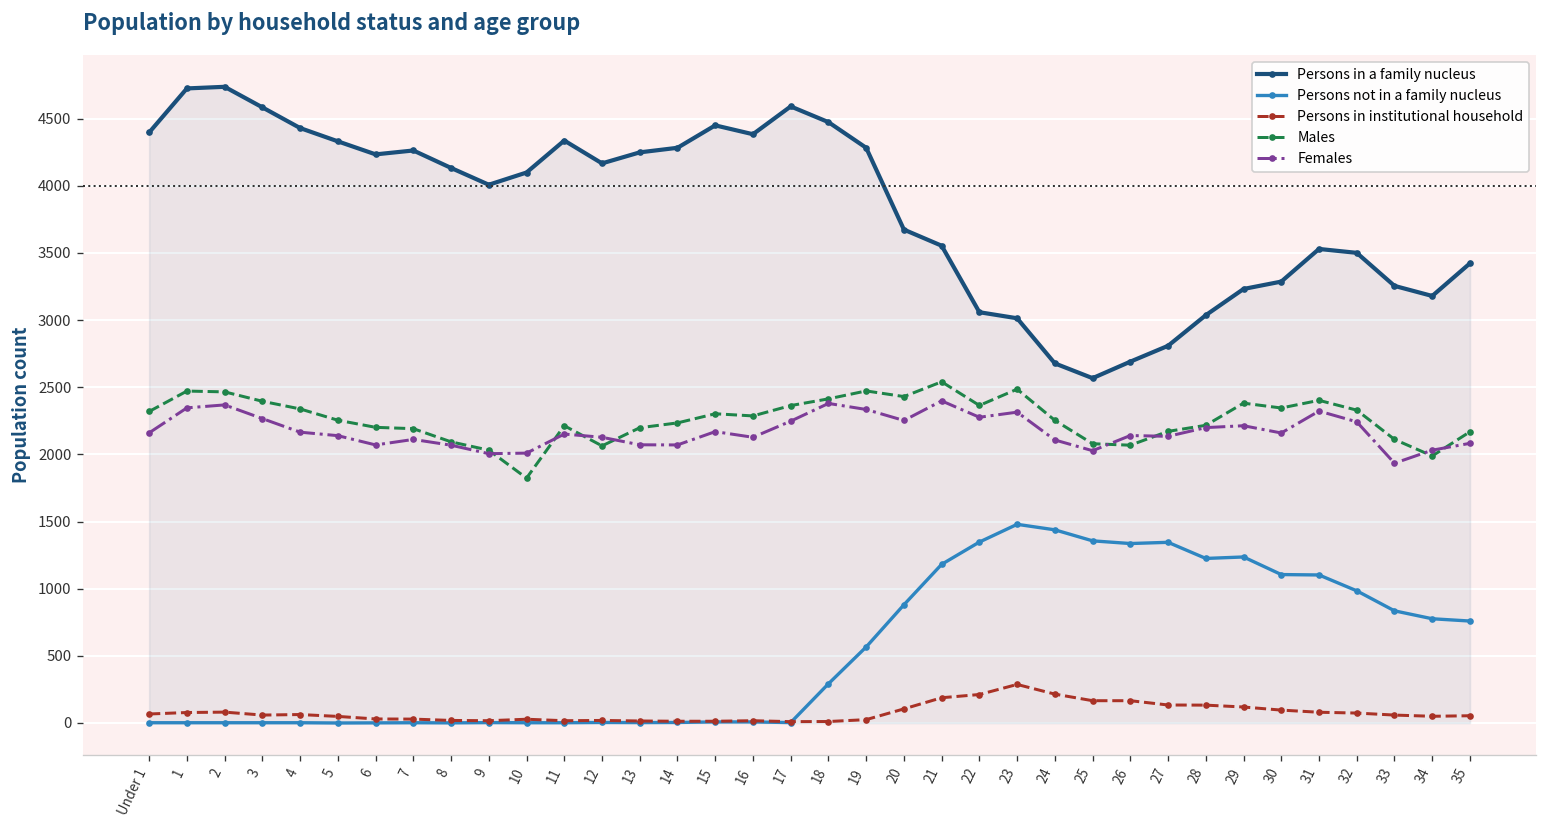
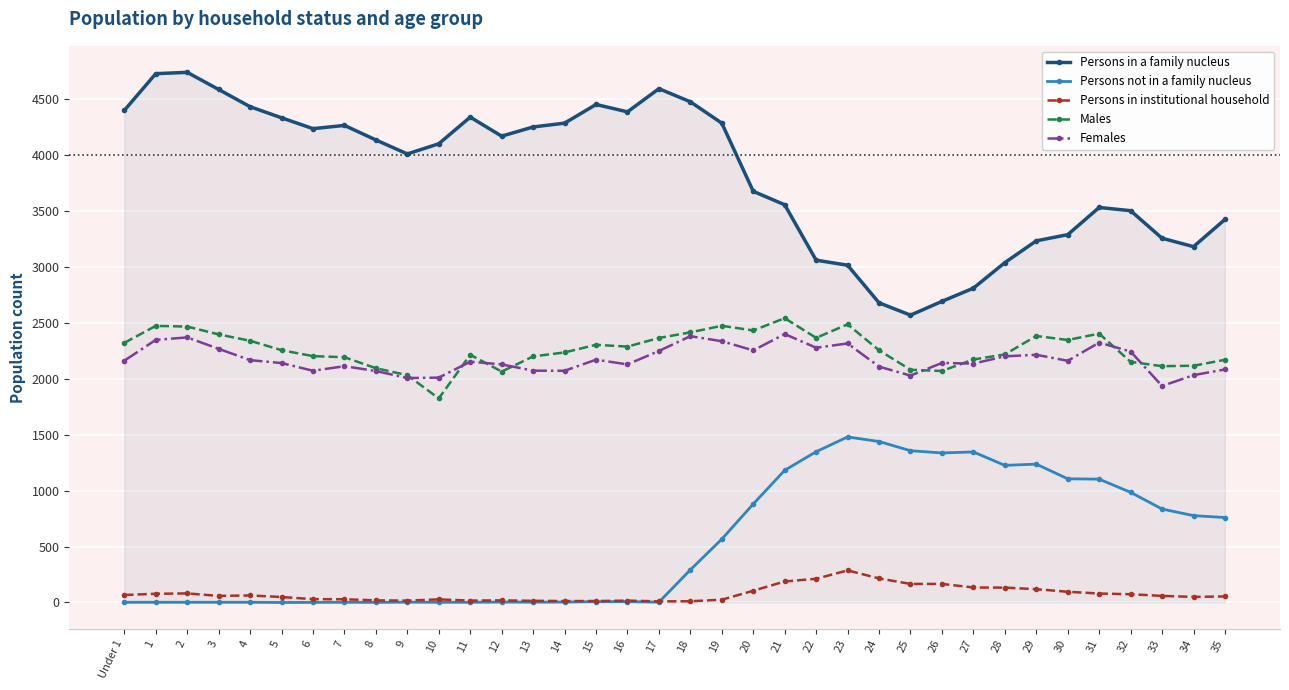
Males, 32: 2330 -> 2150
Males, 34: 1990 -> 2120
